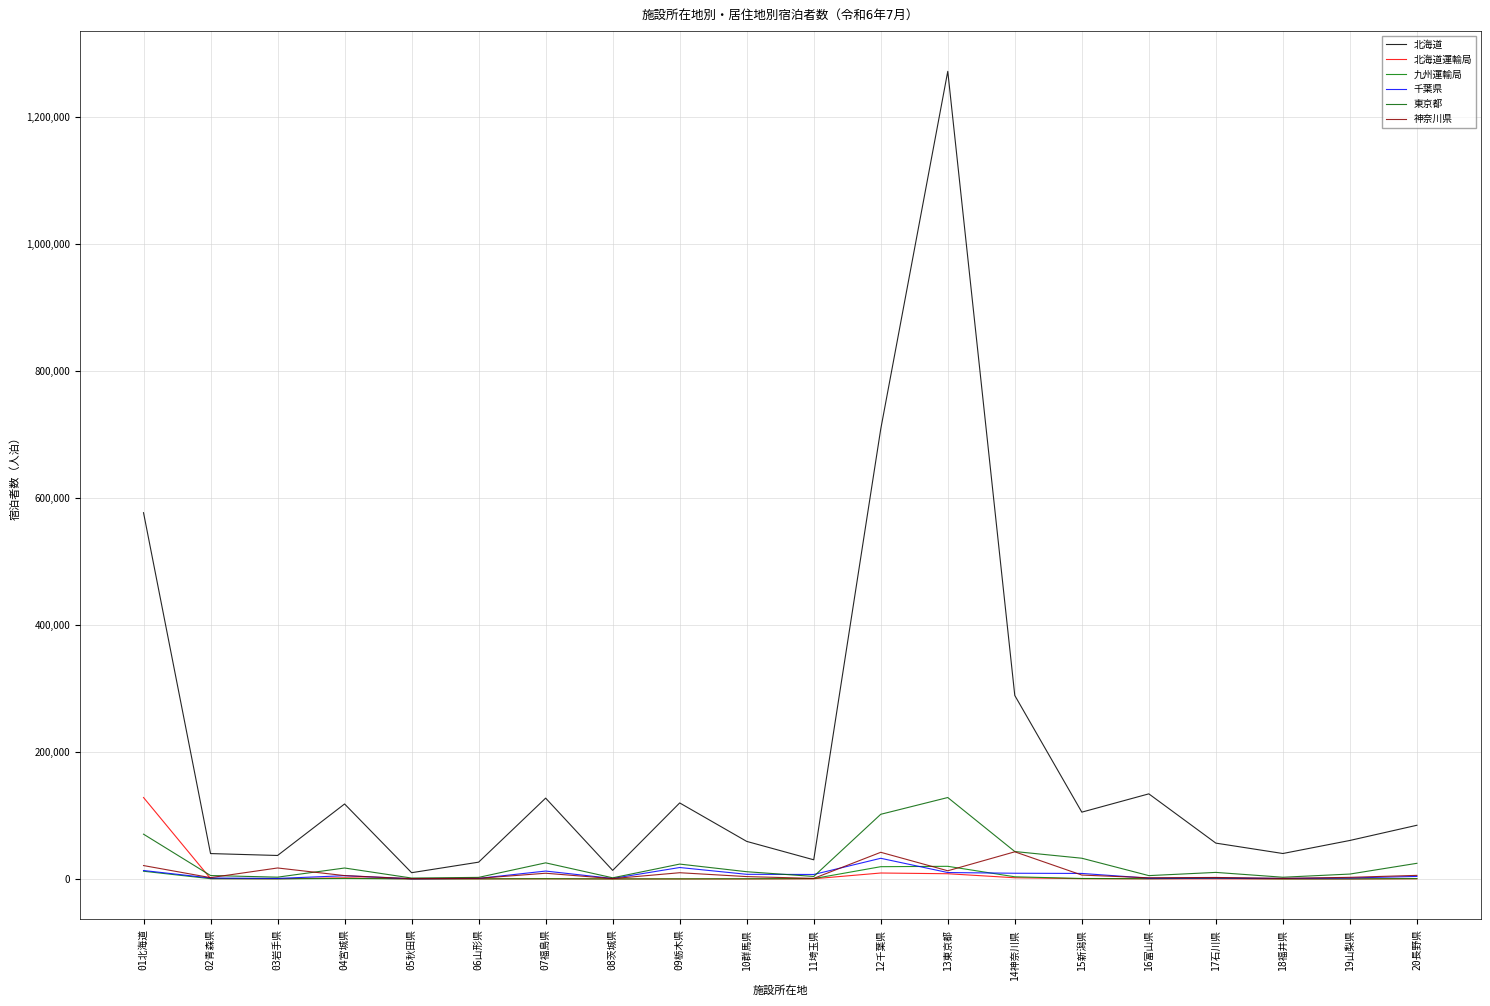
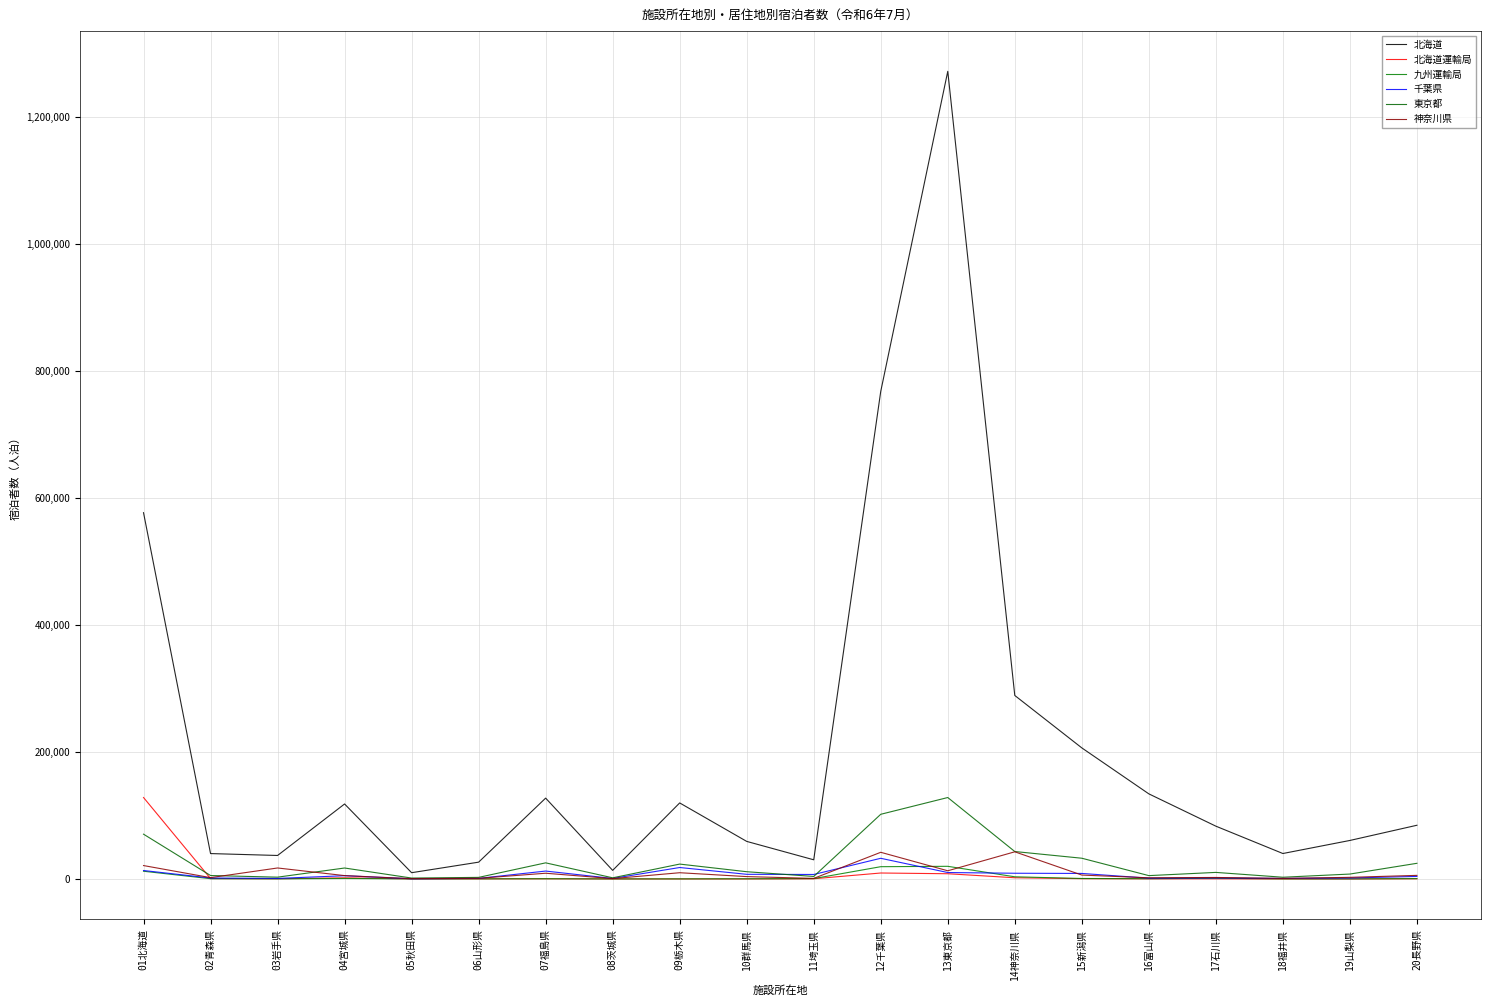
北海道, 12千葉県: 710,000 -> 770,000
北海道, 15新潟県: 110,000 -> 210,000
北海道, 17石川県: 60,000 -> 80,000
